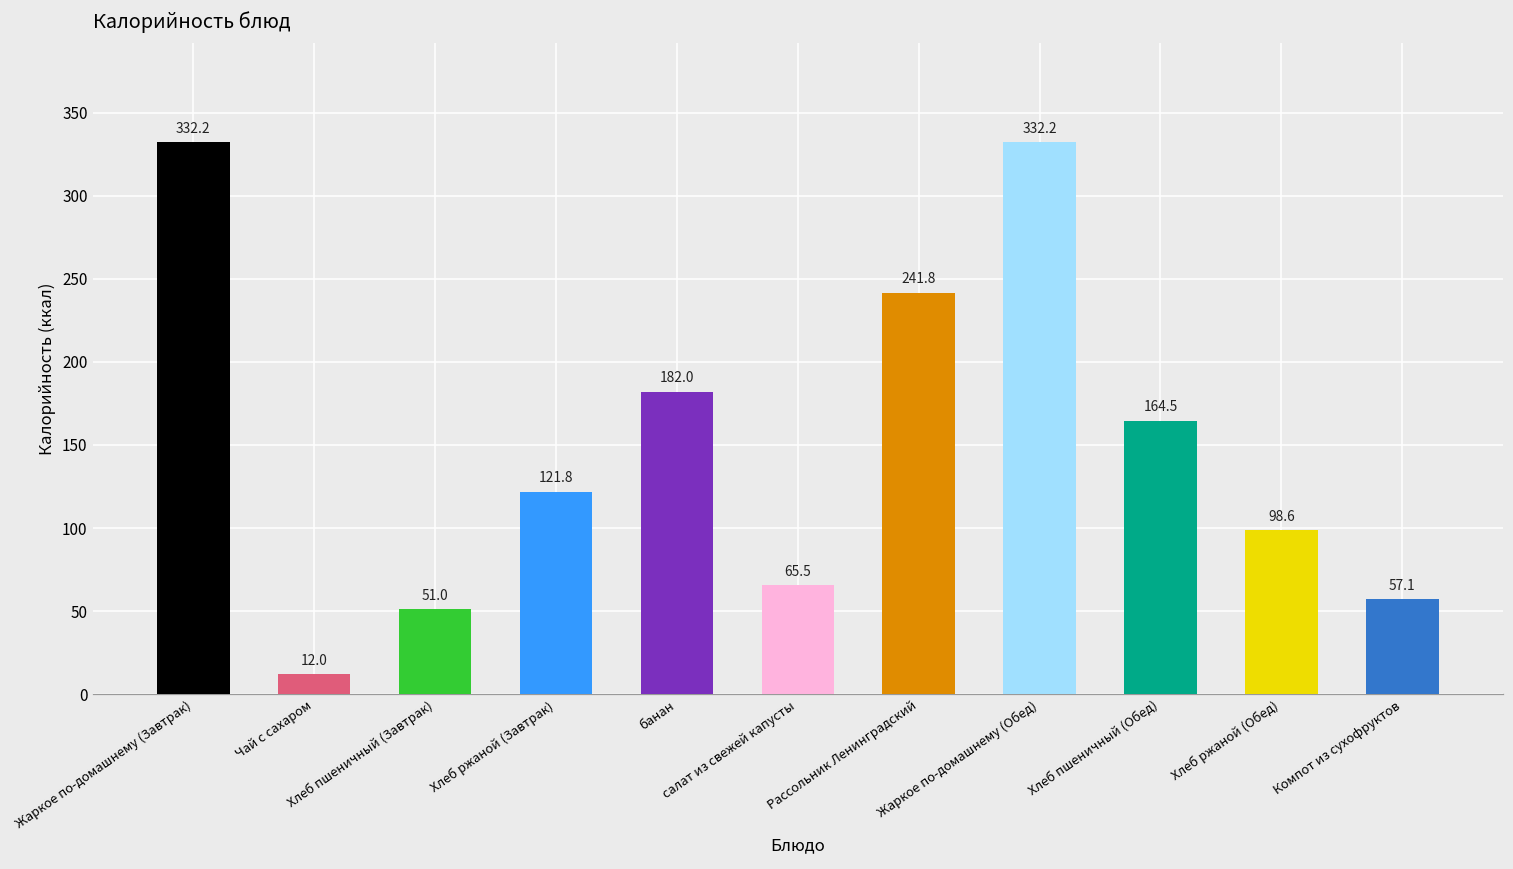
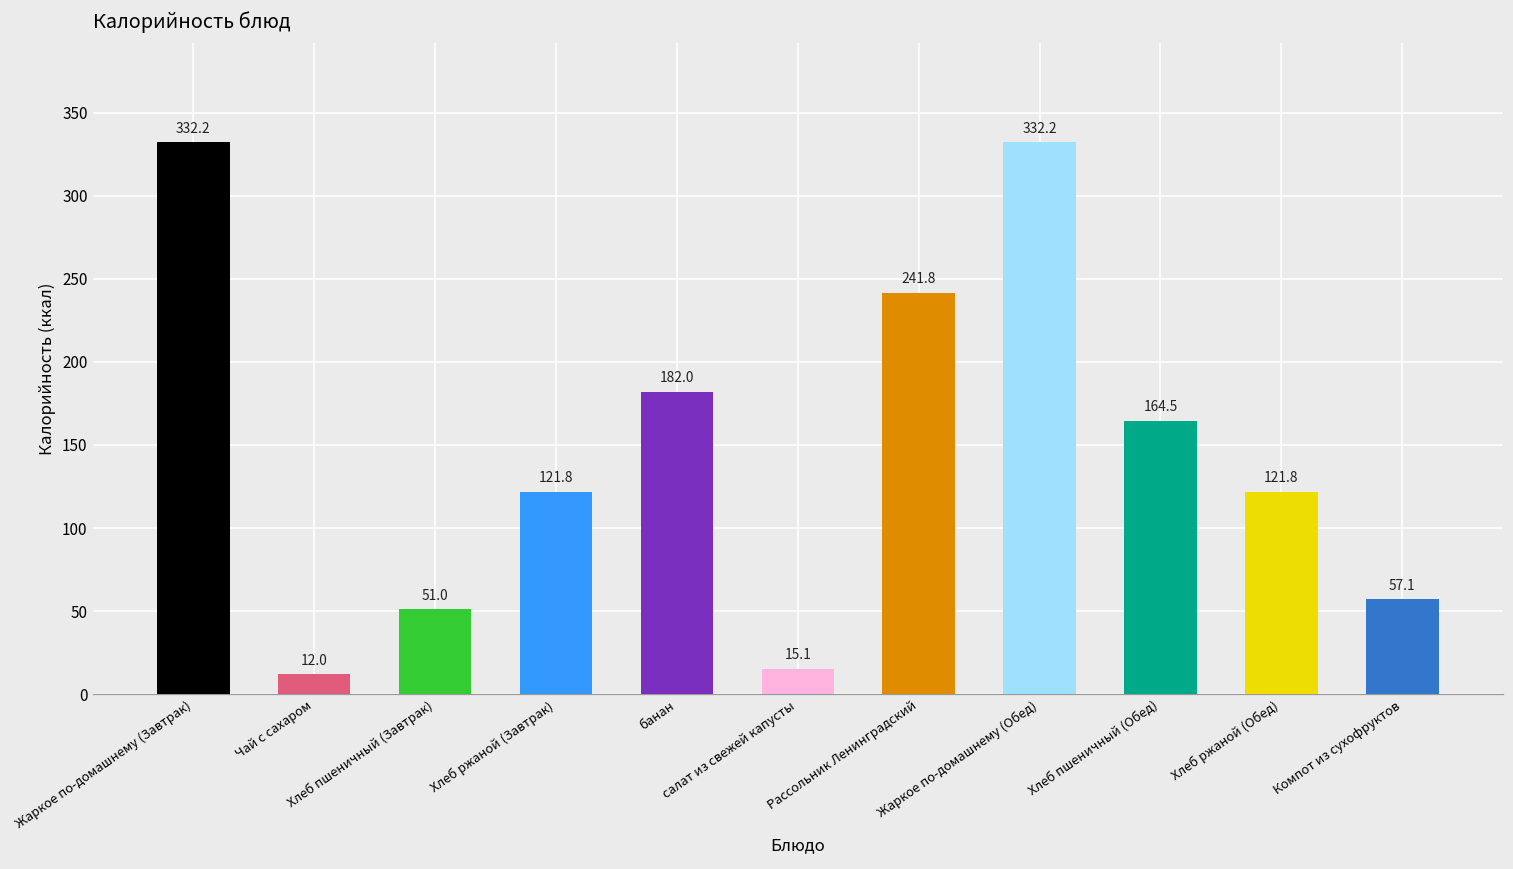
салат из свежей капусты: 65.5 -> 15.1
Хлеб ржаной (Обед): 98.6 -> 121.8
